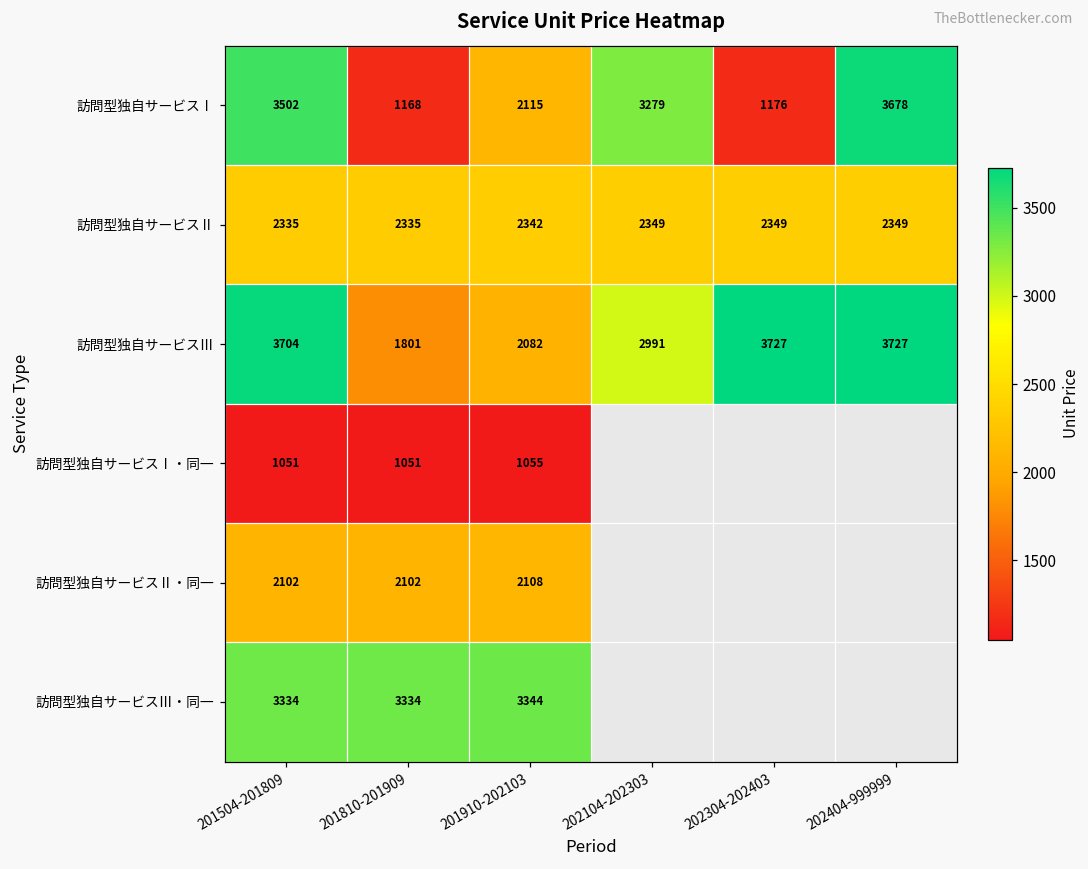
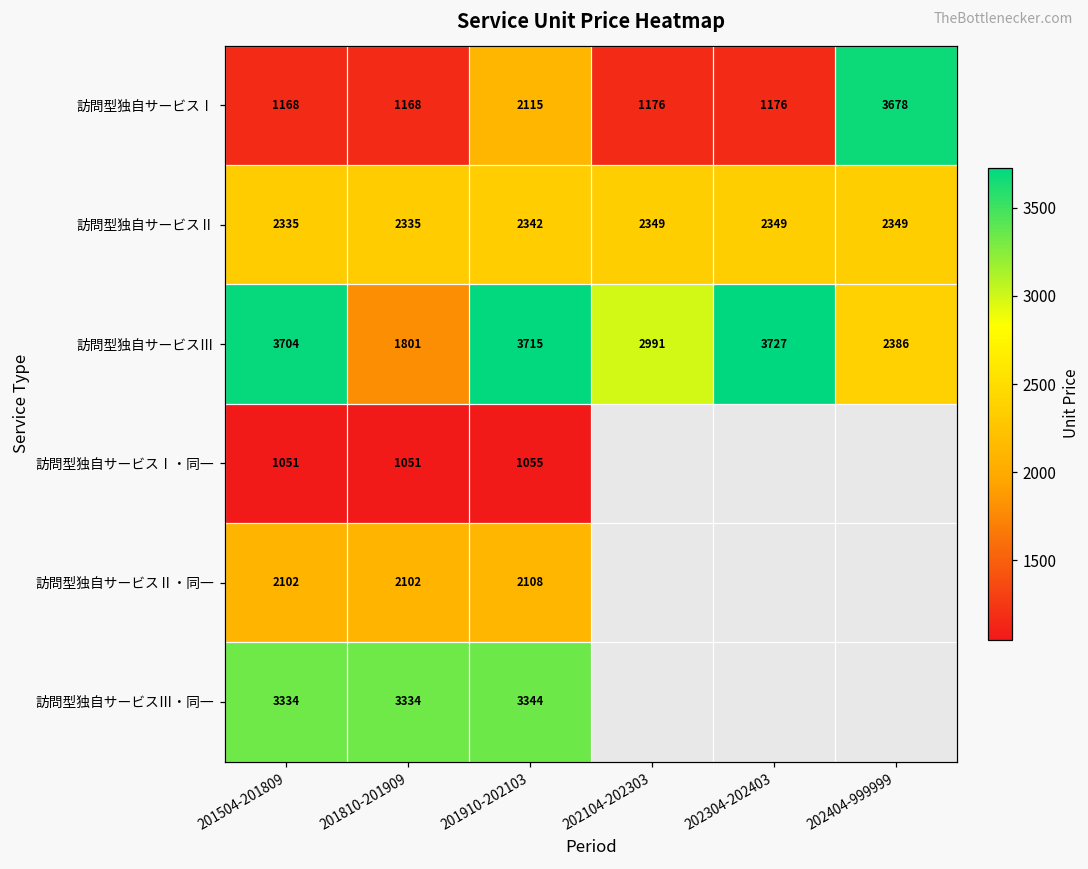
訪問型独自サービスⅠ, 201504-201809: 3502 -> 1168
訪問型独自サービスⅠ, 202104-202303: 3279 -> 1176
訪問型独自サービスⅢ, 201910-202103: 2082 -> 3715
訪問型独自サービスⅢ, 202404-999999: 3727 -> 2386
